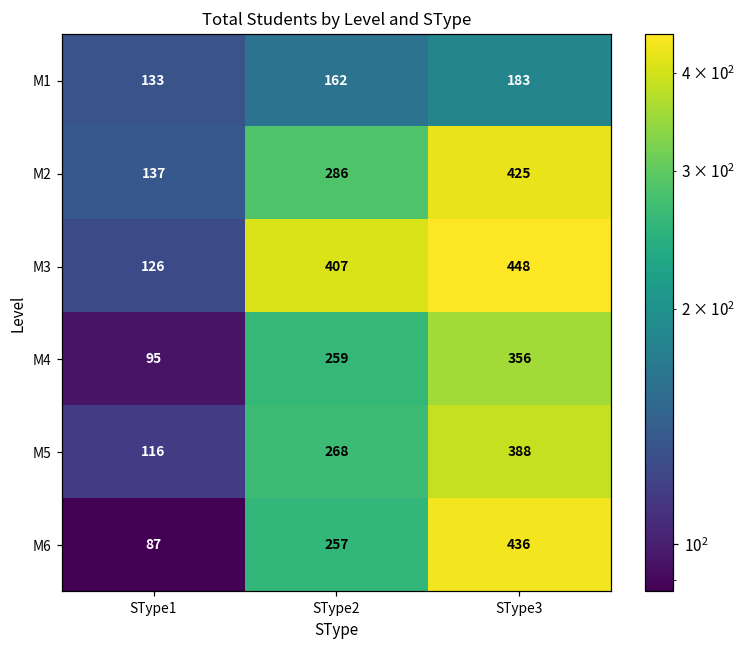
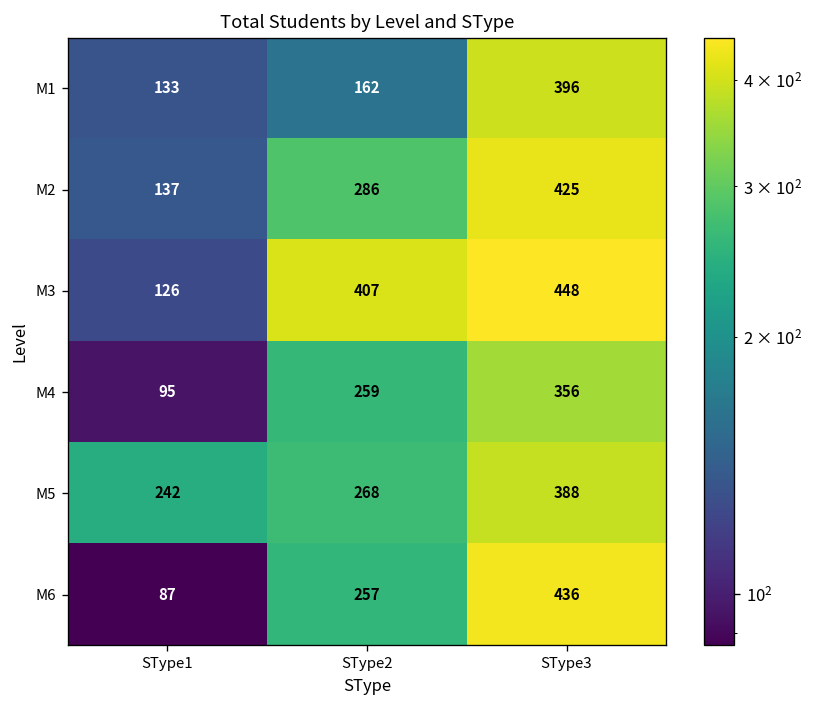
M1, SType3: 183 -> 396
M5, SType1: 116 -> 242
